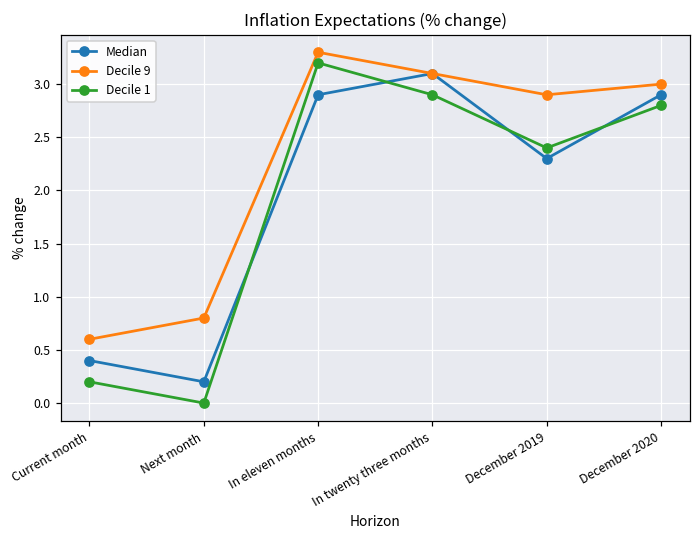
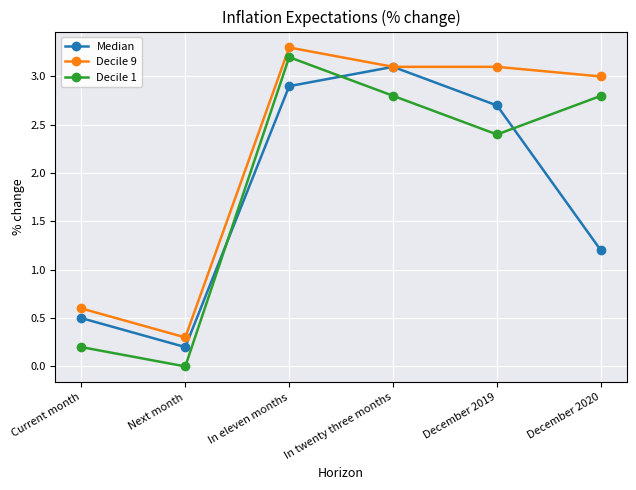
Median, Current month: 0.4 -> 0.5
Decile 9, Next month: 0.8 -> 0.3
Decile 1, In twenty three months: 2.9 -> 2.8
Median, December 2019: 2.3 -> 2.7
Decile 9, December 2019: 2.9 -> 3.1
Median, December 2020: 2.9 -> 1.2
